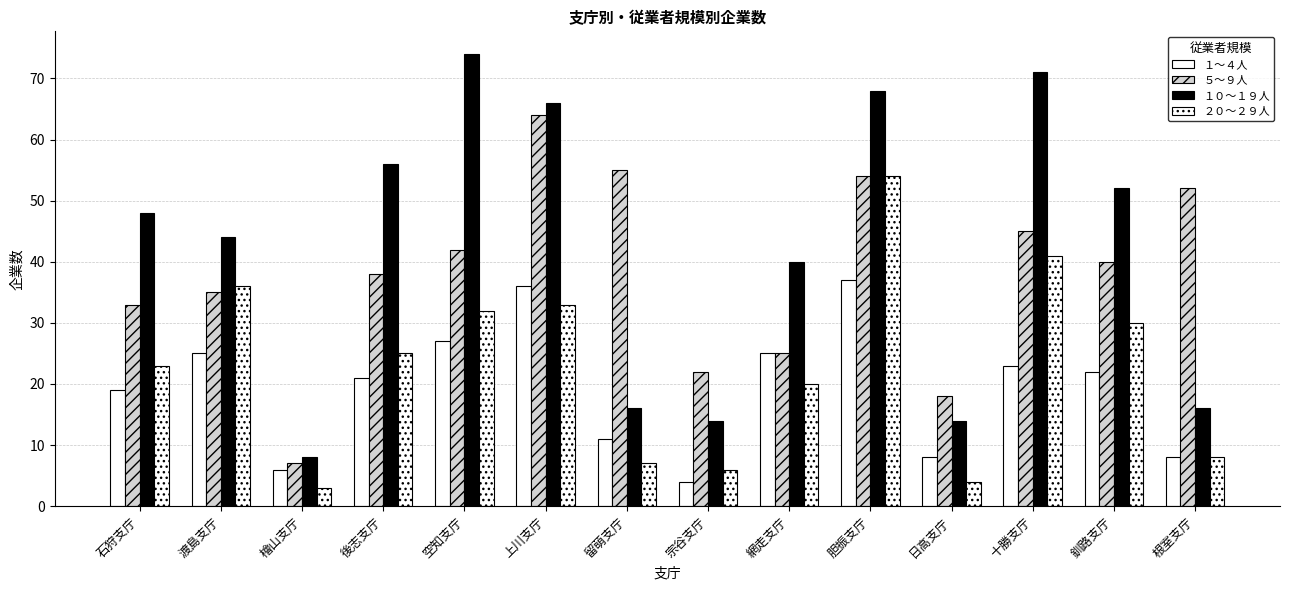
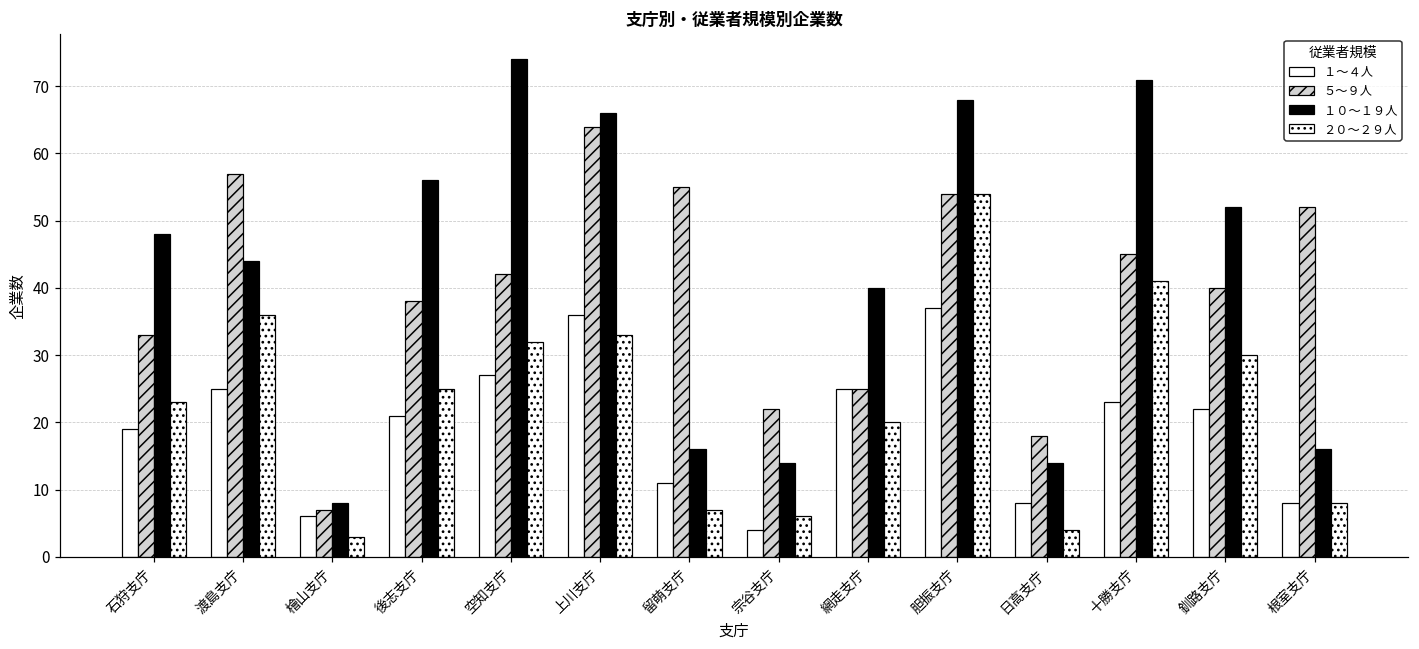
５～９人, 渡島支庁: 35 -> 57
